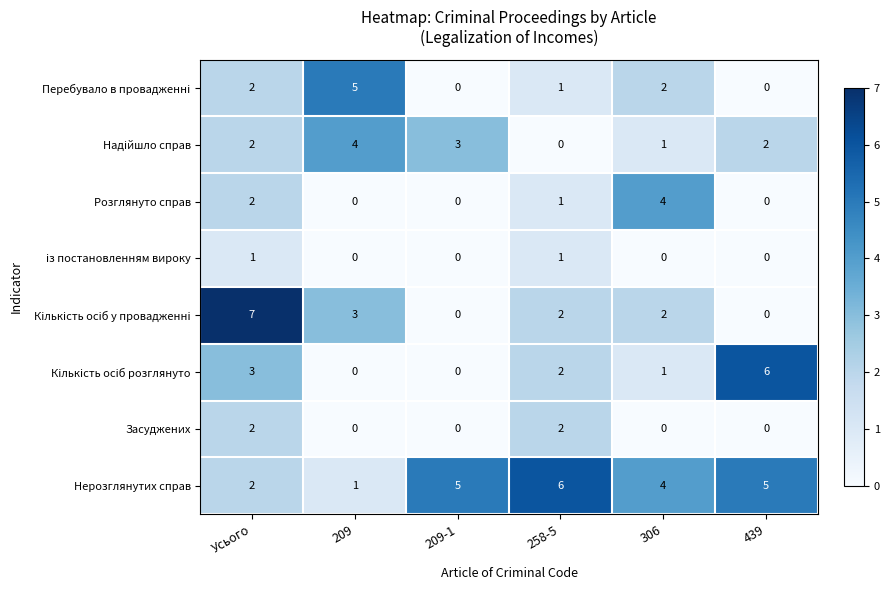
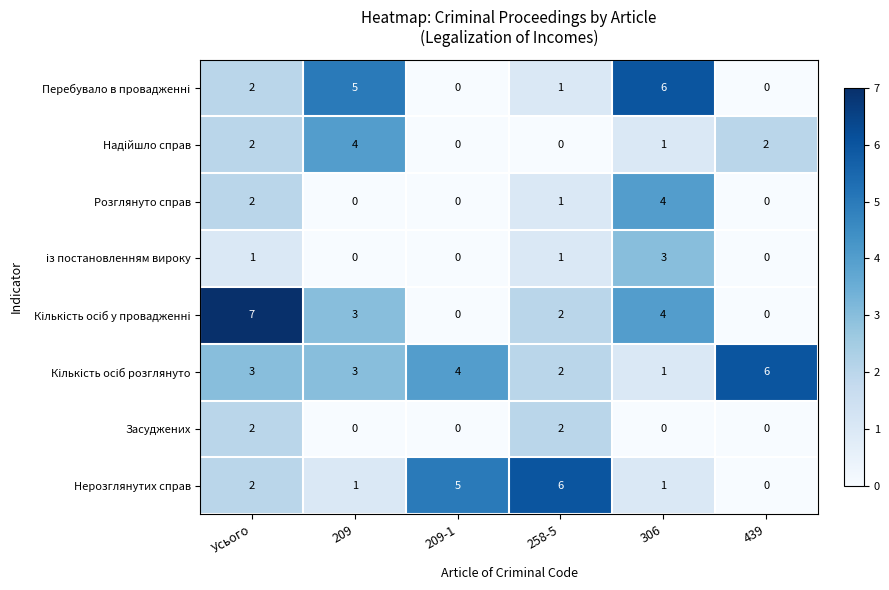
Перебувало в провадженні, 306: 2 -> 6
Надійшло справ, 209-1: 3 -> 0
із постановленням вироку, 306: 0 -> 3
Кількість осіб у провадженні, 306: 2 -> 4
Кількість осіб розглянуто, 209: 0 -> 3
Кількість осіб розглянуто, 209-1: 0 -> 4
Нерозглянутих справ, 306: 4 -> 1
Нерозглянутих справ, 439: 5 -> 0
